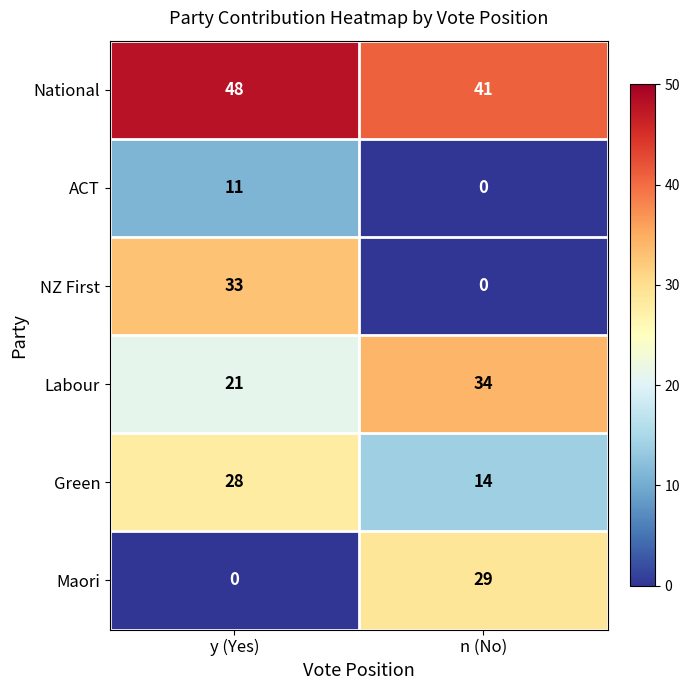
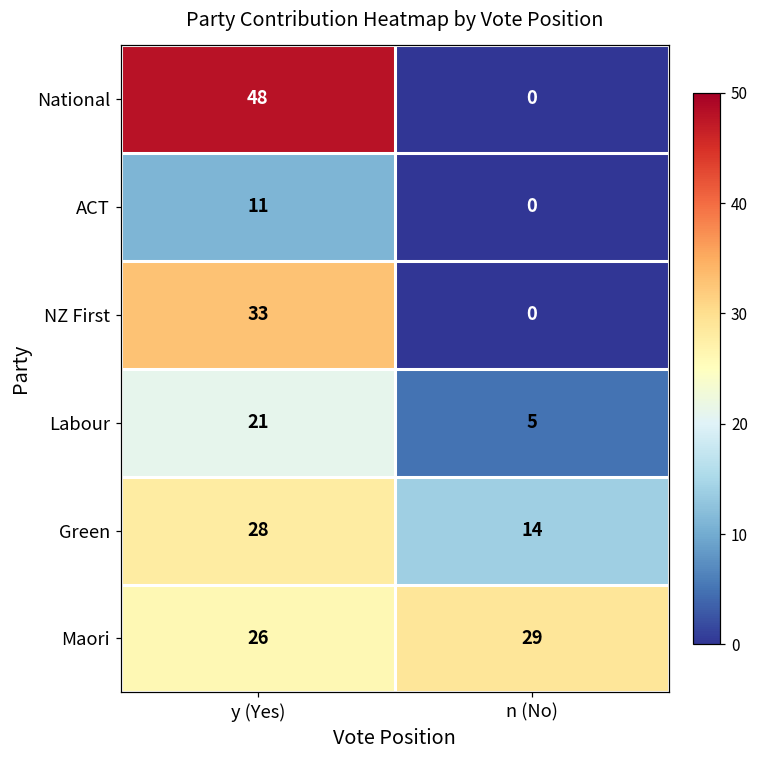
National, n (No): 41 -> 0
Labour, n (No): 34 -> 5
Maori, y (Yes): 0 -> 26
